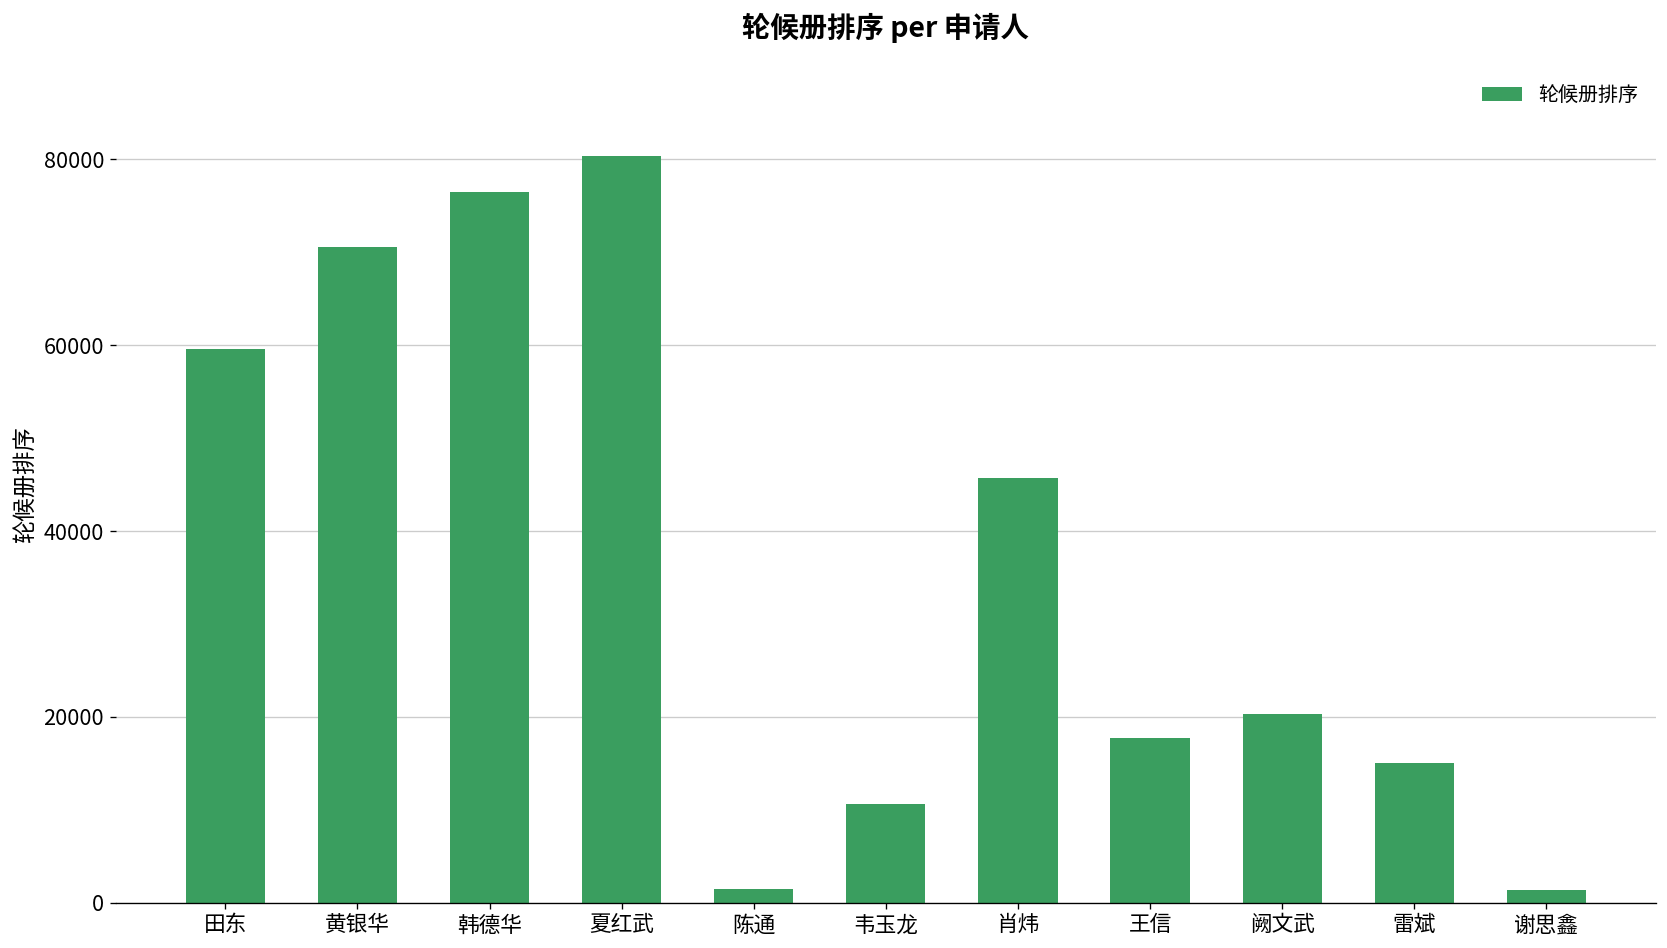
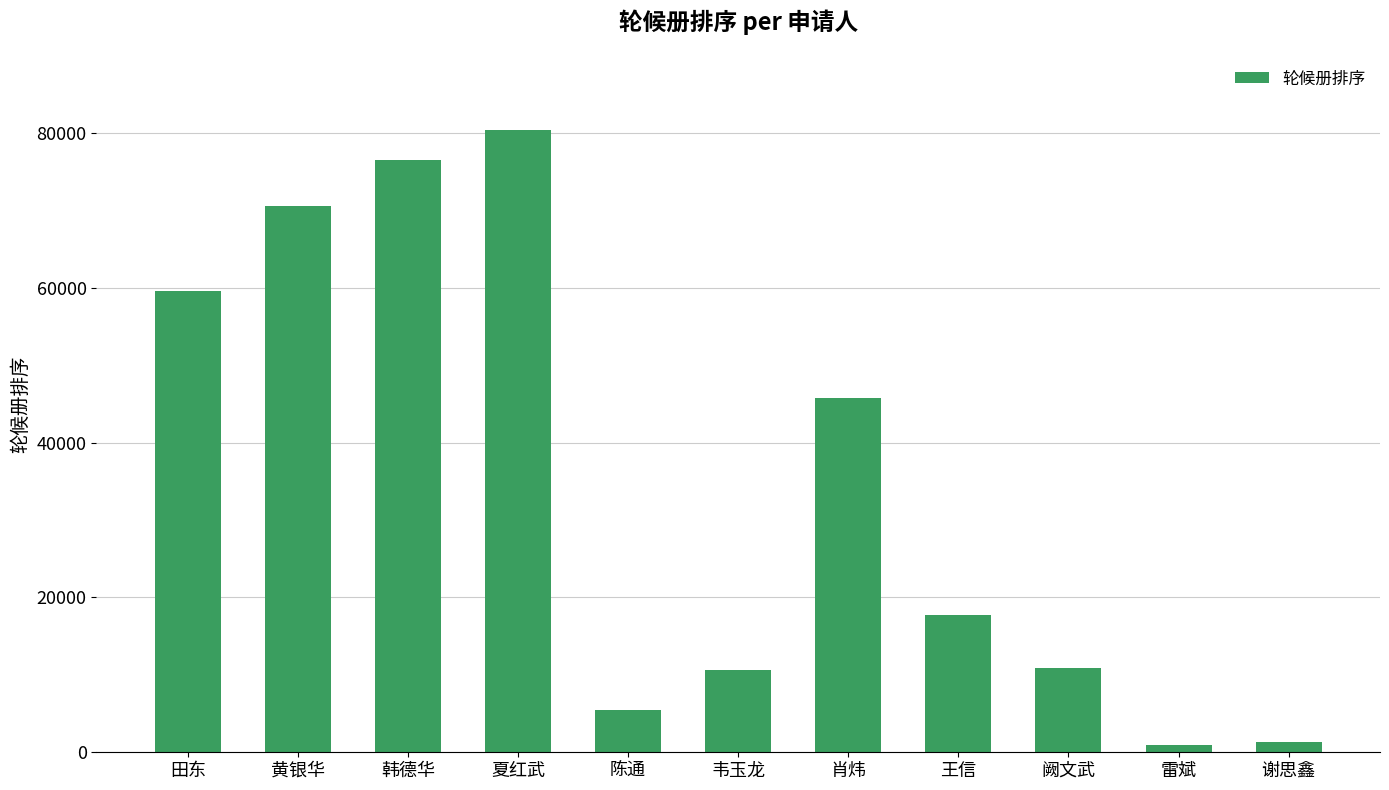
陈通: 1000 -> 5000
阙文武: 20000 -> 11000
雷斌: 15000 -> 1000
